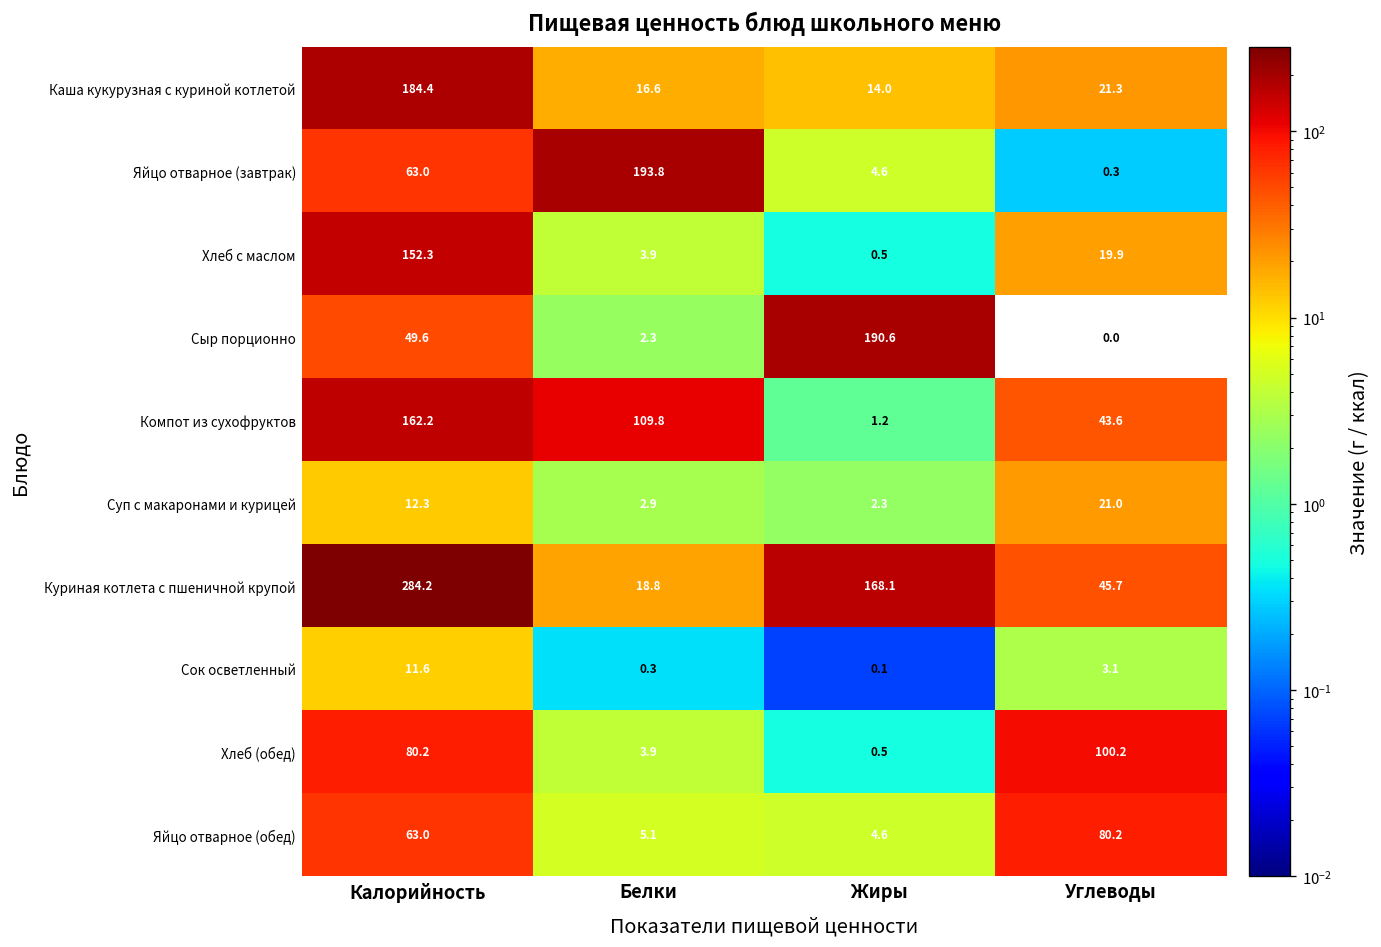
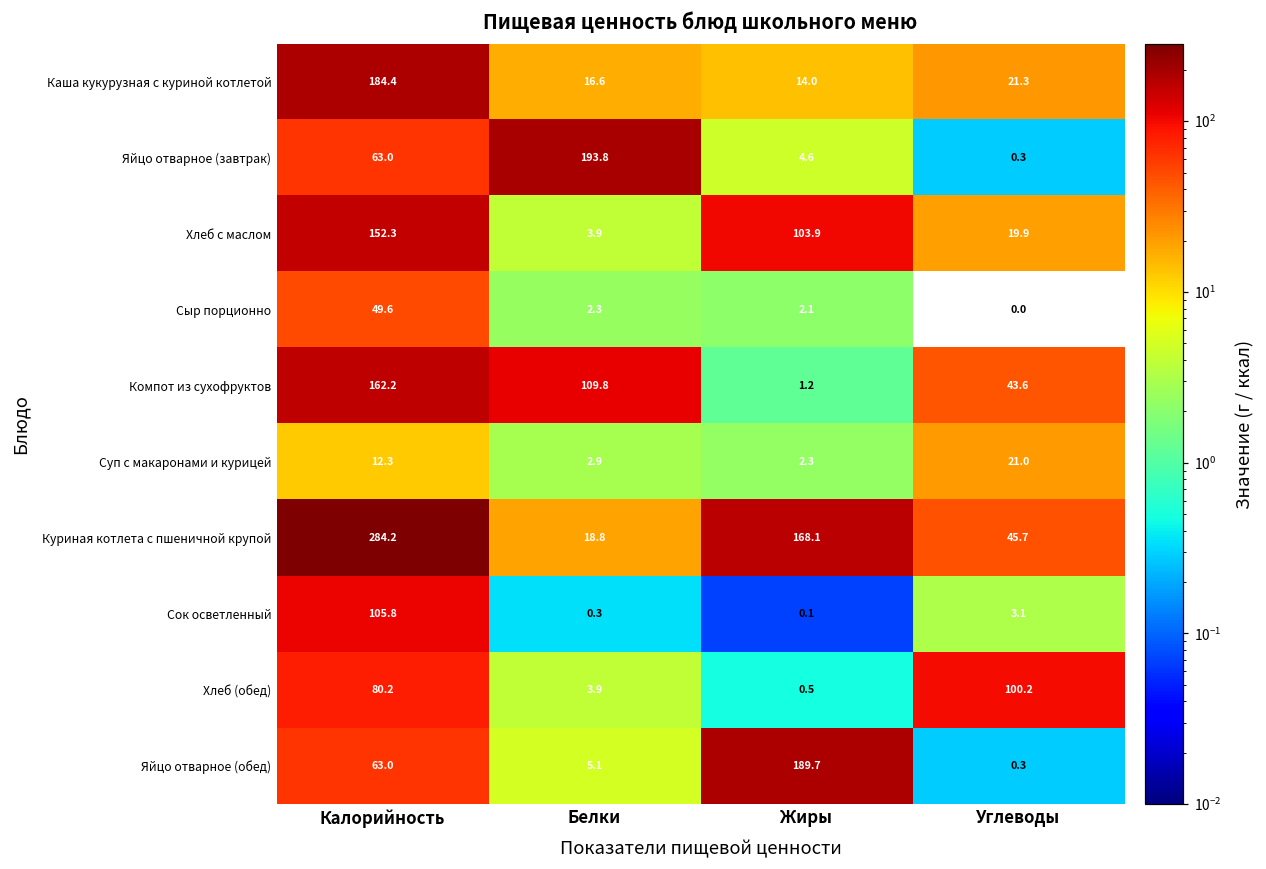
Хлеб с маслом, Жиры: 0.5 -> 103.9
Сыр порционно, Жиры: 190.6 -> 2.1
Сок осветленный, Калорийность: 11.6 -> 105.8
Яйцо отварное (обед), Жиры: 4.6 -> 189.7
Яйцо отварное (обед), Углеводы: 80.2 -> 0.3
